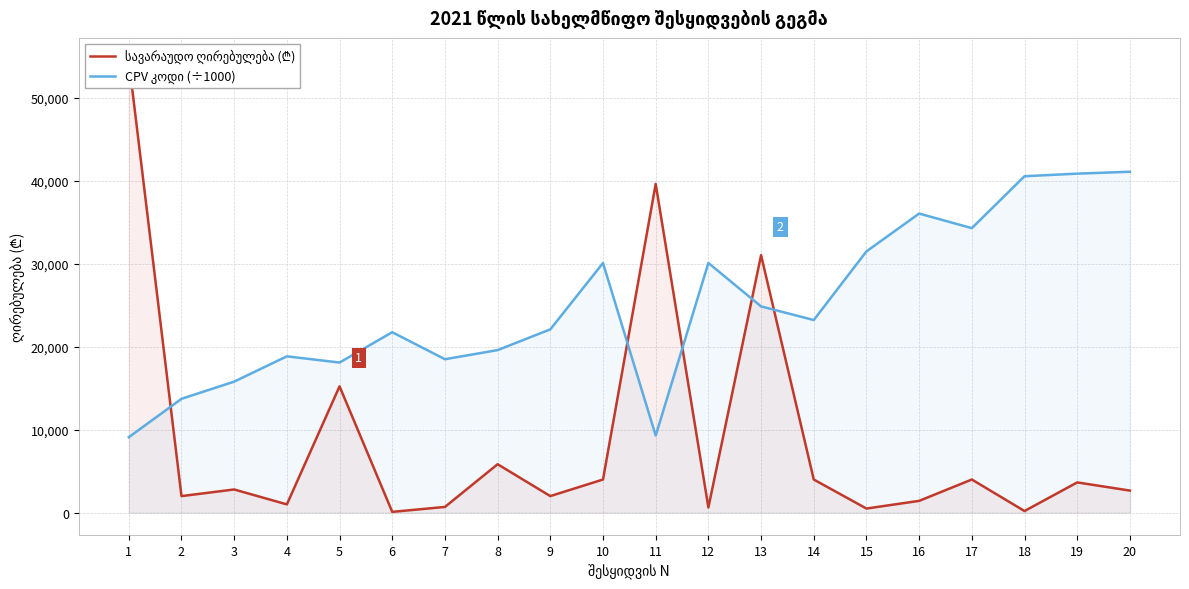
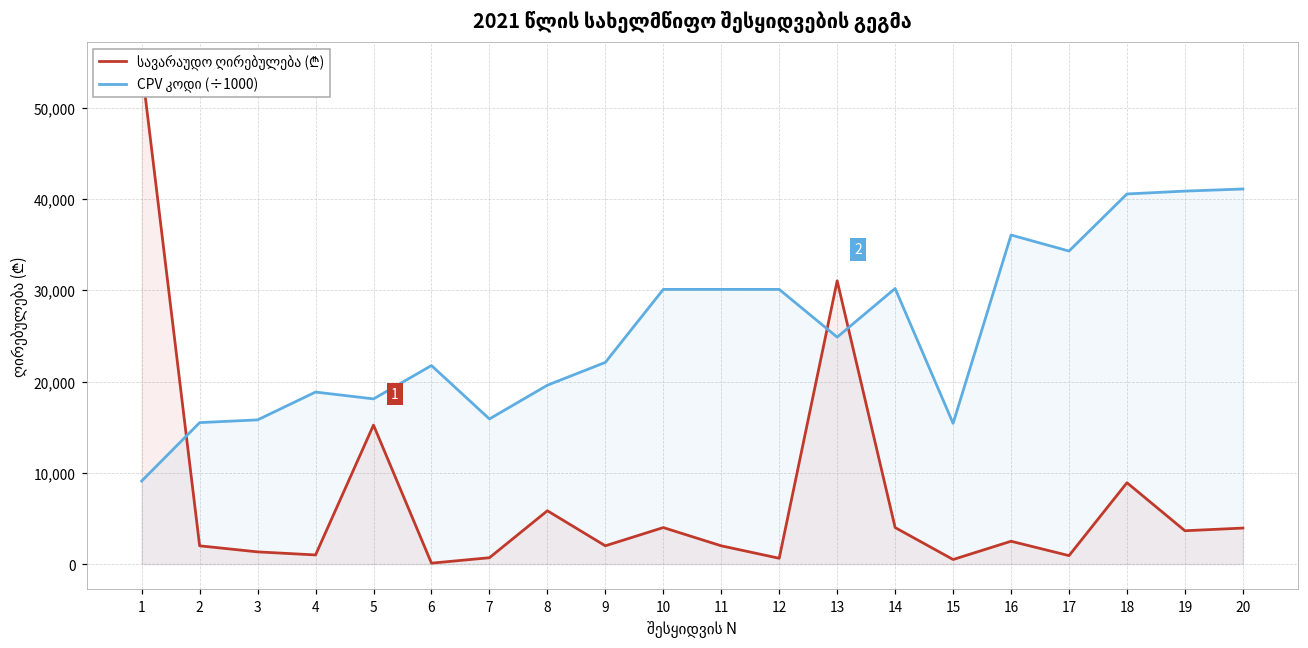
CPV კოდი (÷1000), 2: 14,000 -> 16,000
სავარაუდო ღირებულება (₾), 3: 3,000 -> 1,000
CPV კოდი (÷1000), 7: 19,000 -> 16,000
სავარაუდო ღირებულება (₾), 11: 40,000 -> 2,000
CPV კოდი (÷1000), 11: 9,000 -> 30,000
CPV კოდი (÷1000), 14: 23,000 -> 30,000
CPV კოდი (÷1000), 15: 32,000 -> 15,000
სავარაუდო ღირებულება (₾), 16: 1,000 -> 3,000
სავარაუდო ღირებულება (₾), 17: 4,000 -> 1,000
სავარაუდო ღირებულება (₾), 18: 0 -> 9,000
სავარაუდო ღირებულება (₾), 20: 3,000 -> 4,000
